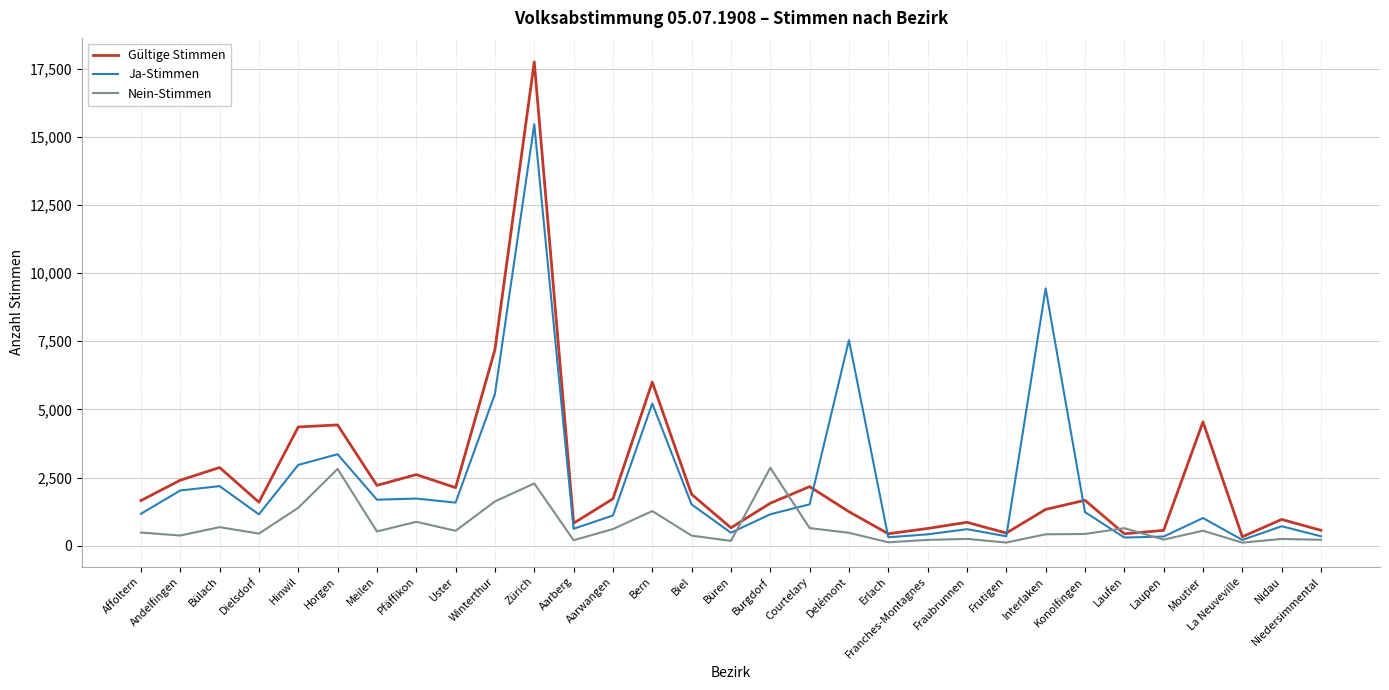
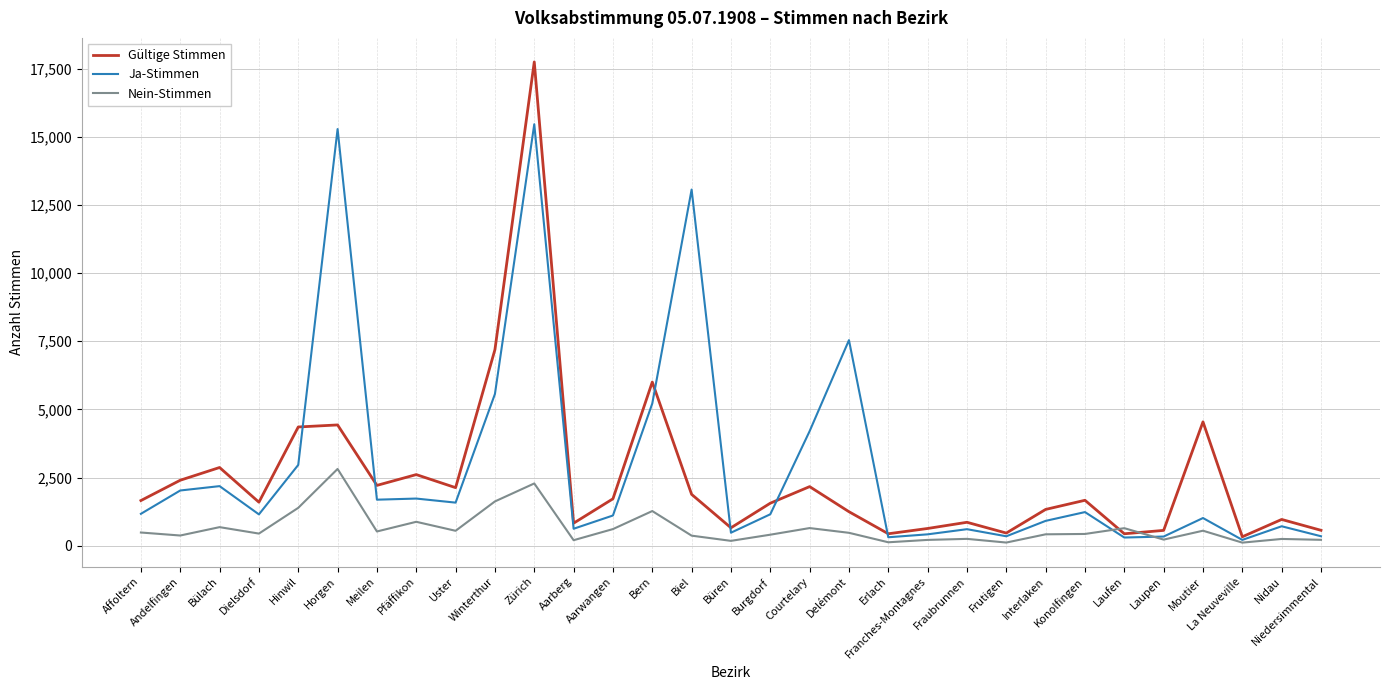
Ja-Stimmen, Horgen: 3,400 -> 15,300
Ja-Stimmen, Biel: 1,500 -> 13,100
Nein-Stimmen, Burgdorf: 2,900 -> 400
Ja-Stimmen, Courtelary: 1,500 -> 4,200
Ja-Stimmen, Interlaken: 9,400 -> 900
